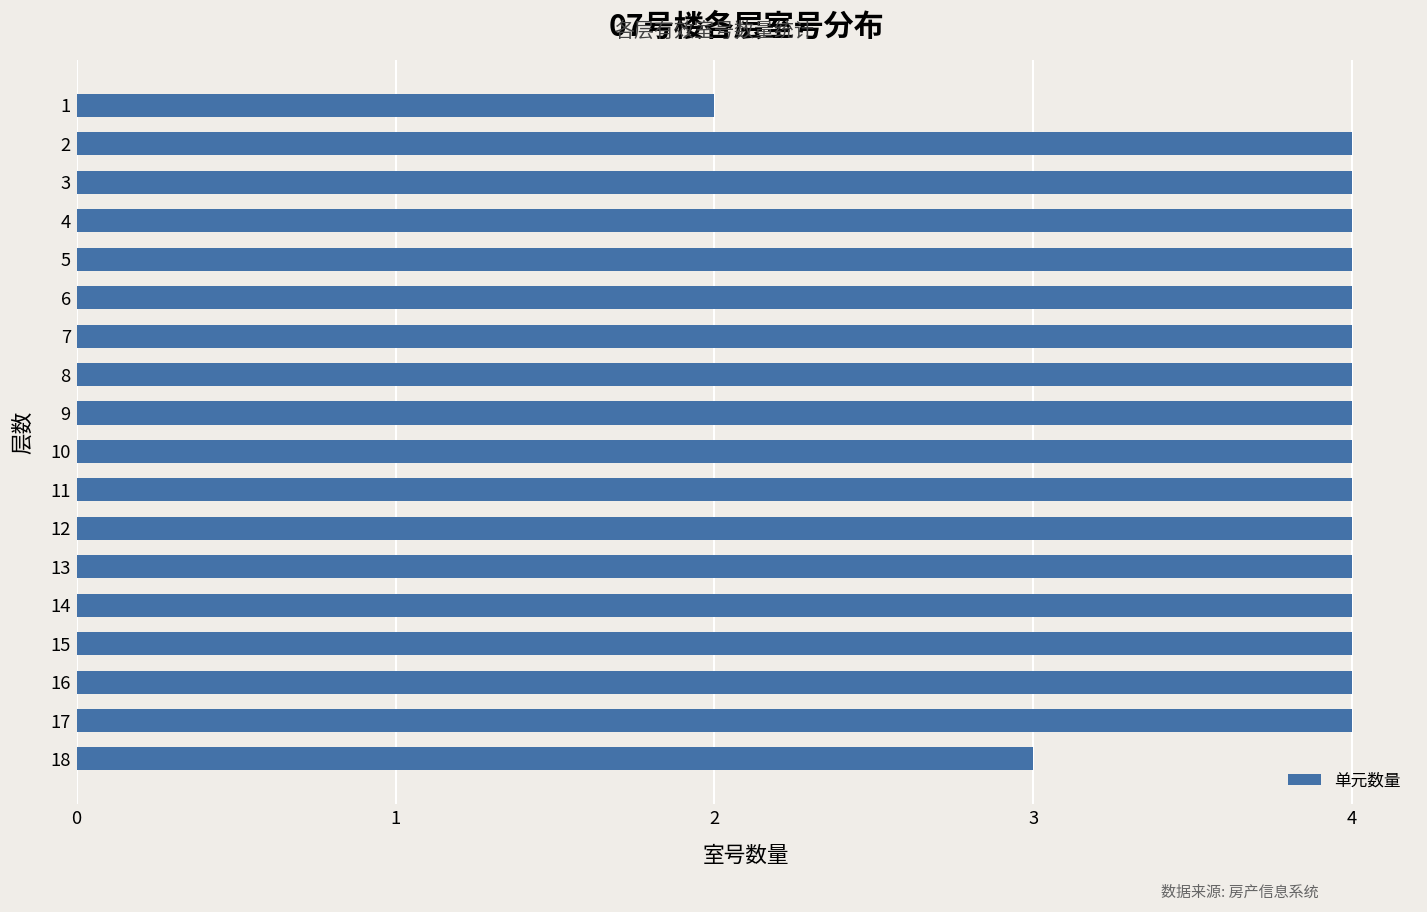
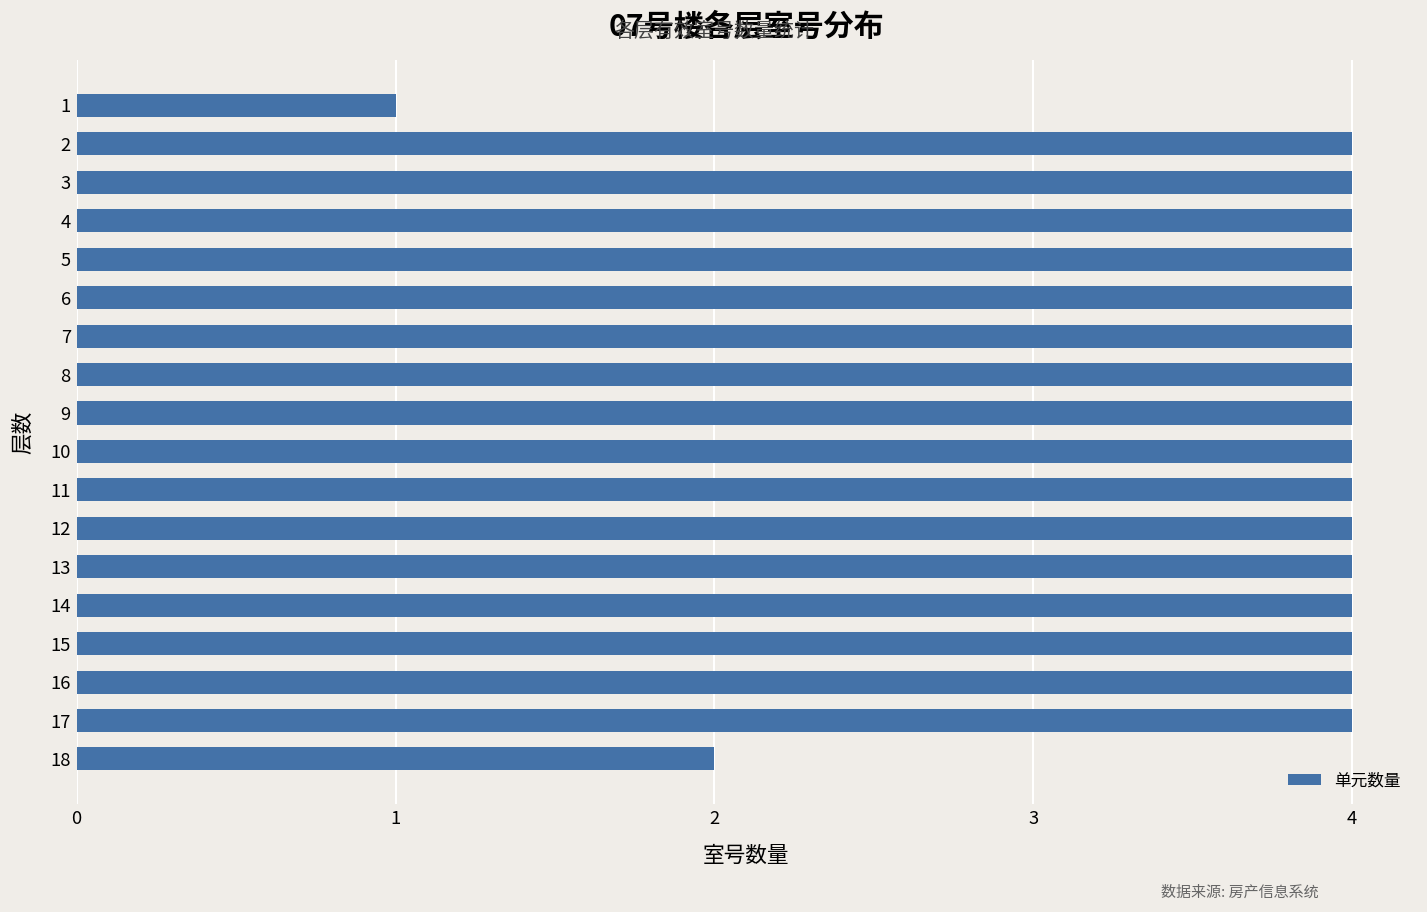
1: 2 -> 1
18: 3 -> 2
